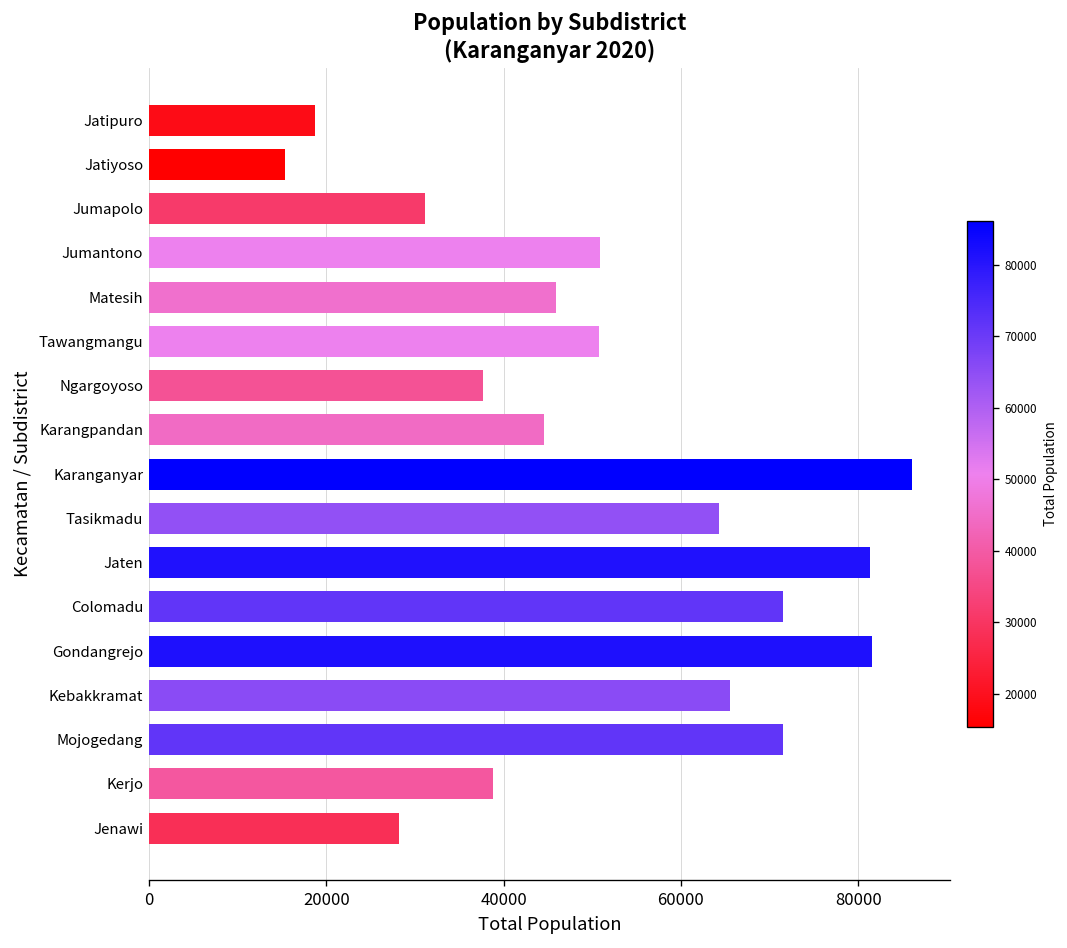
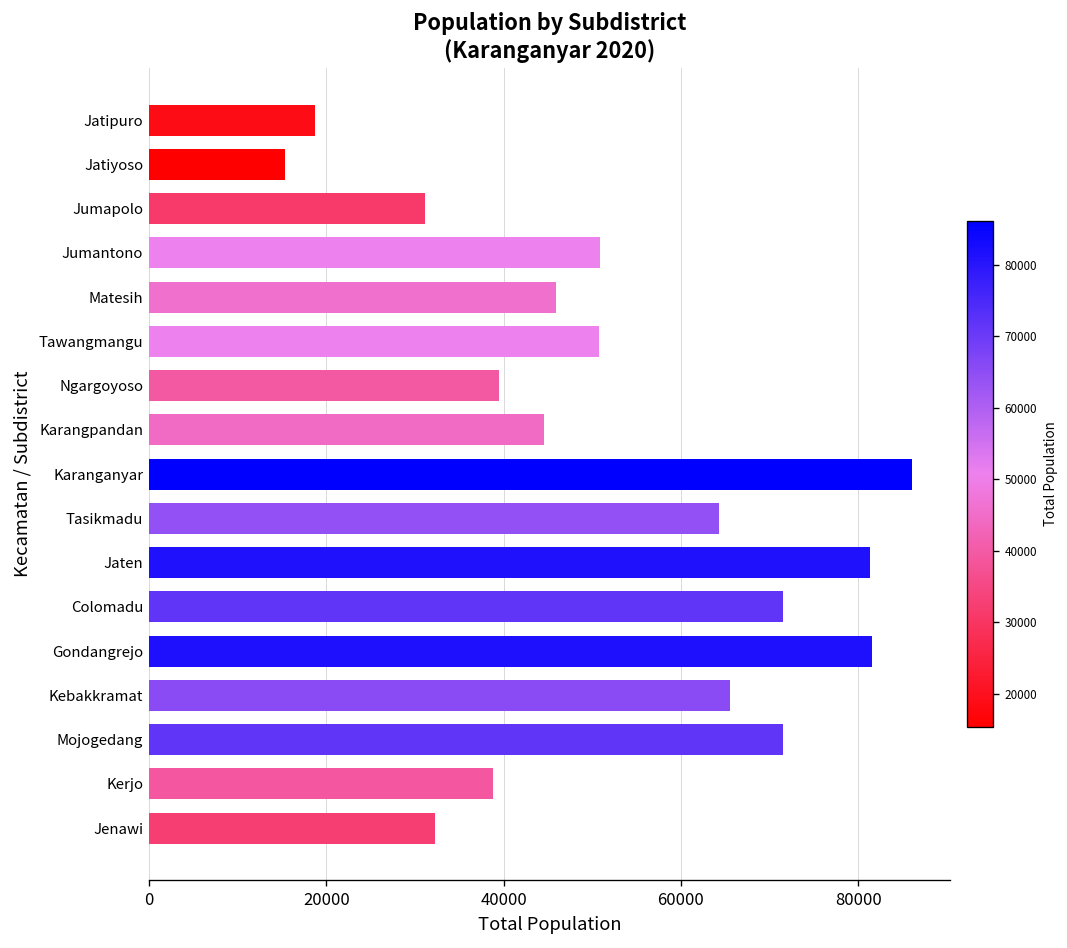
Ngargoyoso: 38000 -> 39000
Jenawi: 28000 -> 32000
